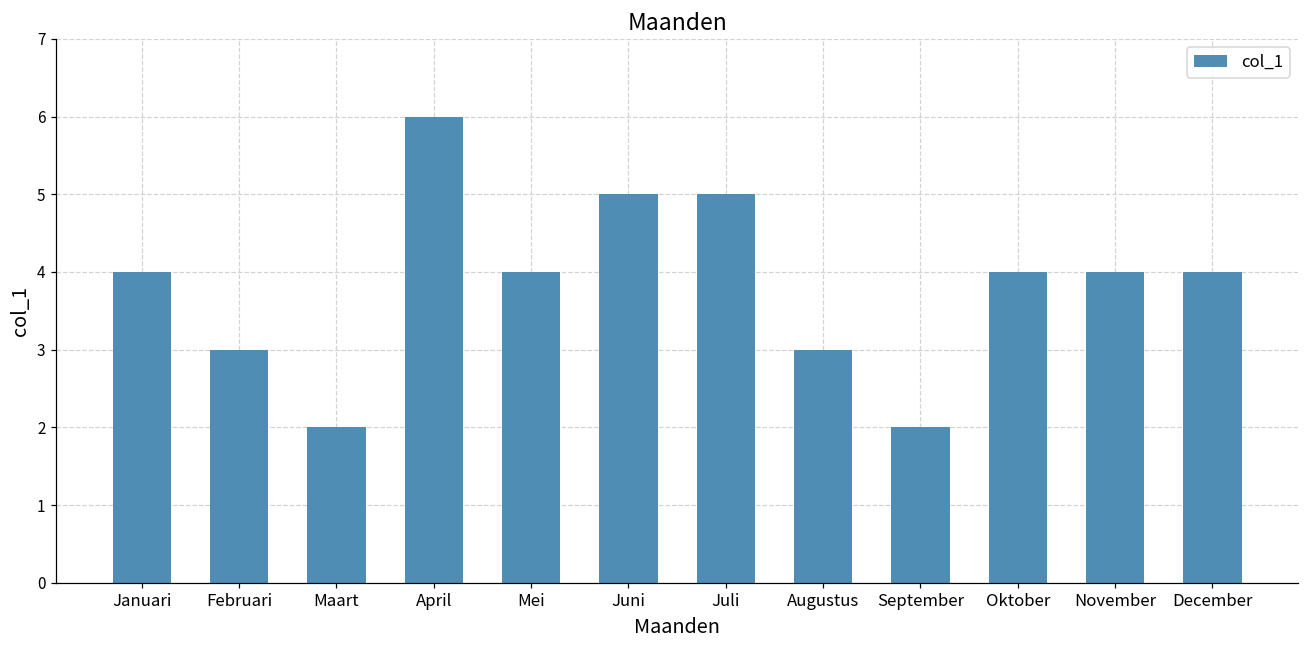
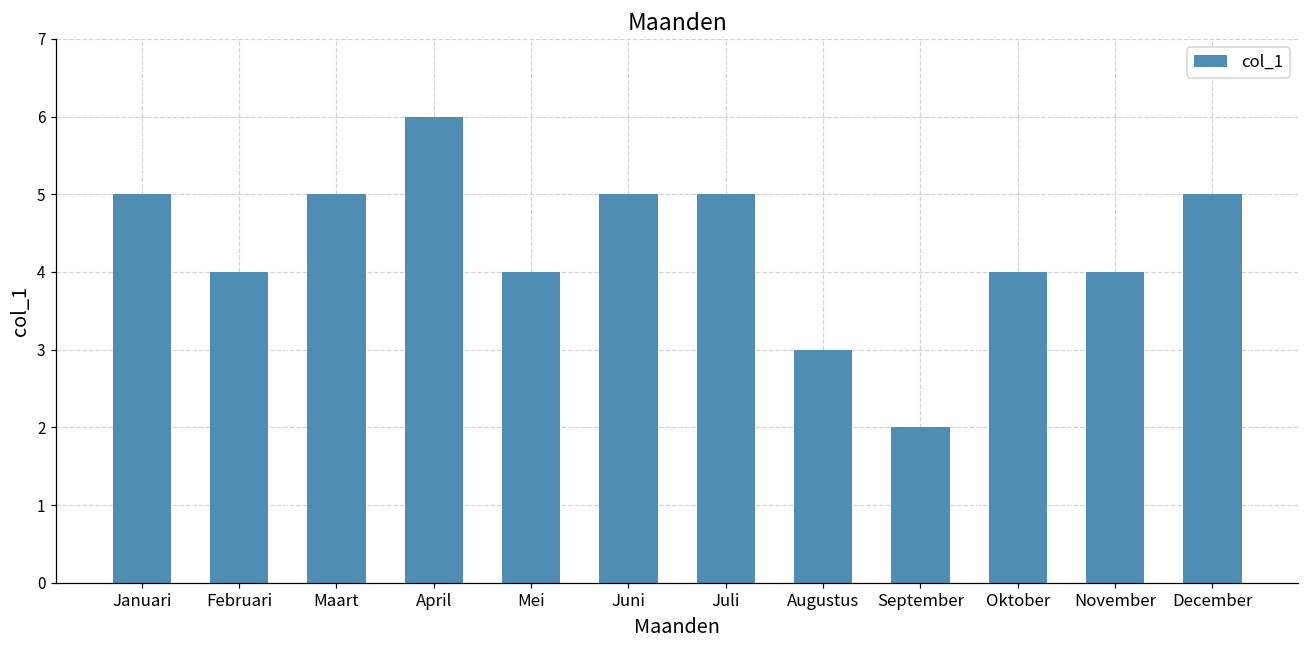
Januari: 4 -> 5
Februari: 3 -> 4
Maart: 2 -> 5
December: 4 -> 5
